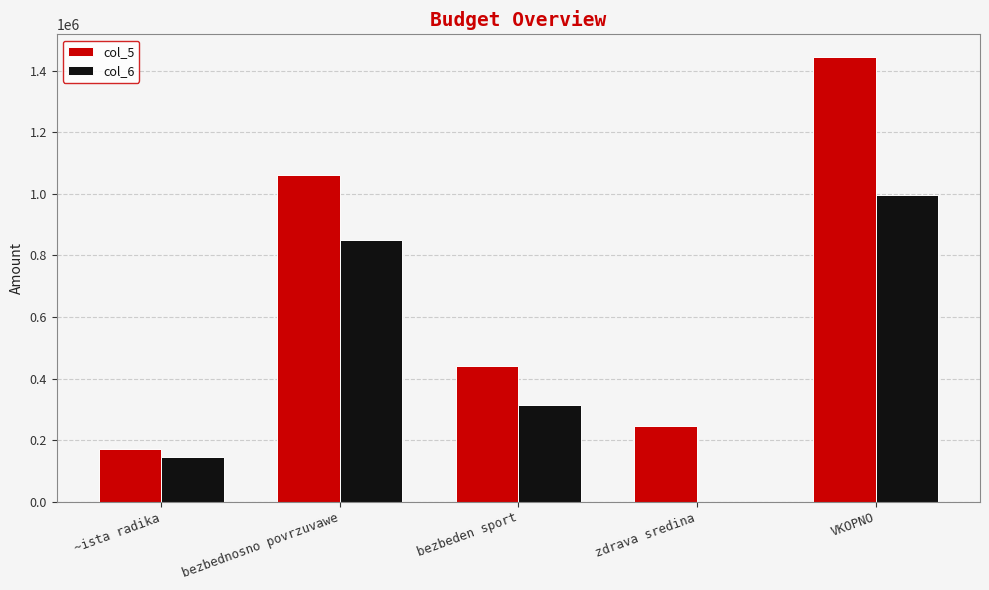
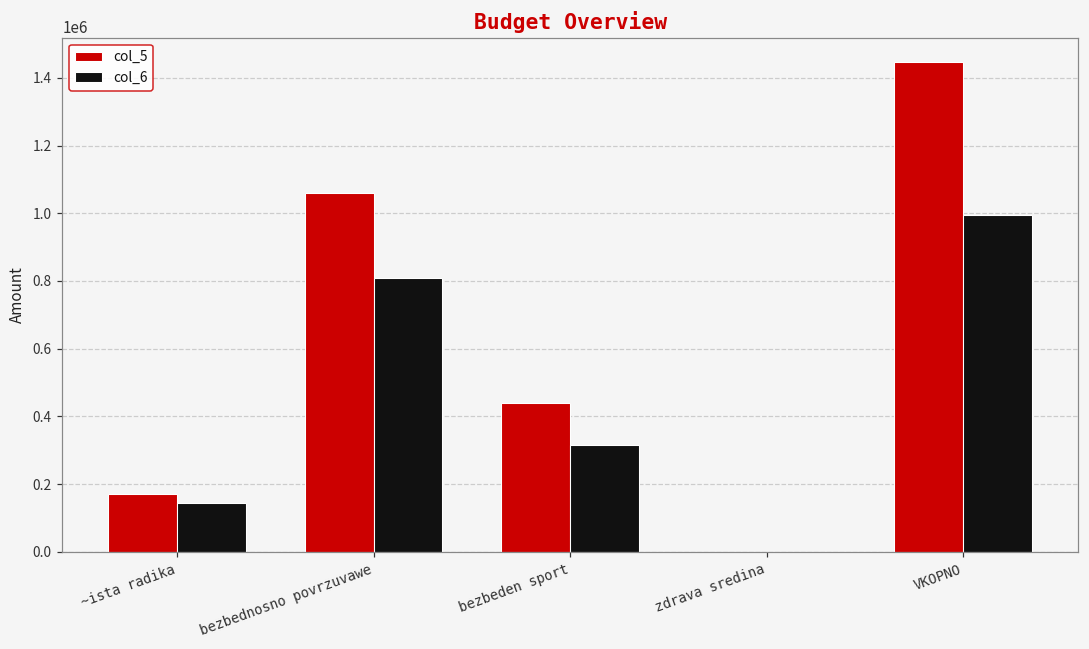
col_6, bezbednosno povrzuvawe: 850000 -> 810000
col_5, zdrava sredina: 250000 -> 0
